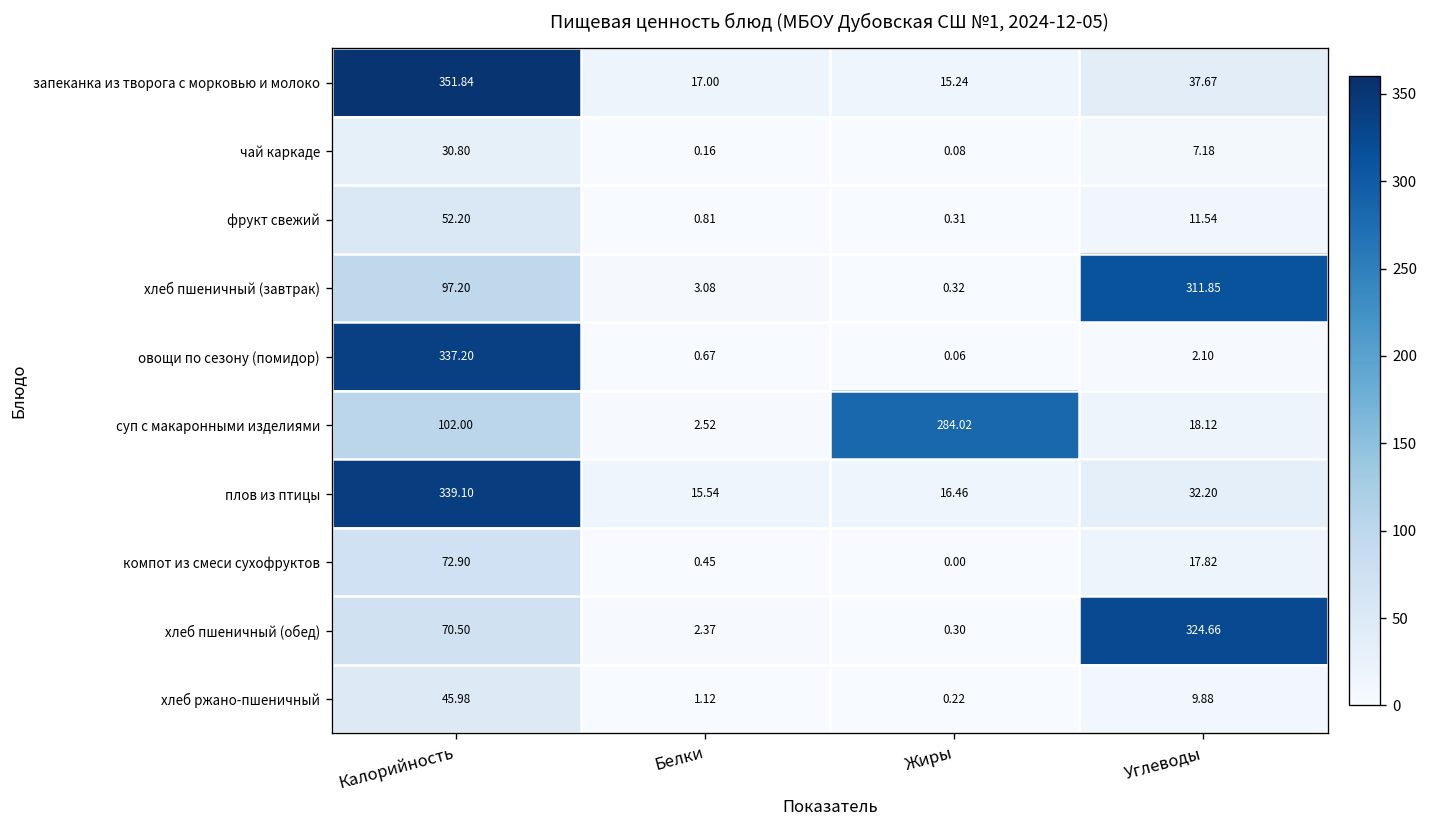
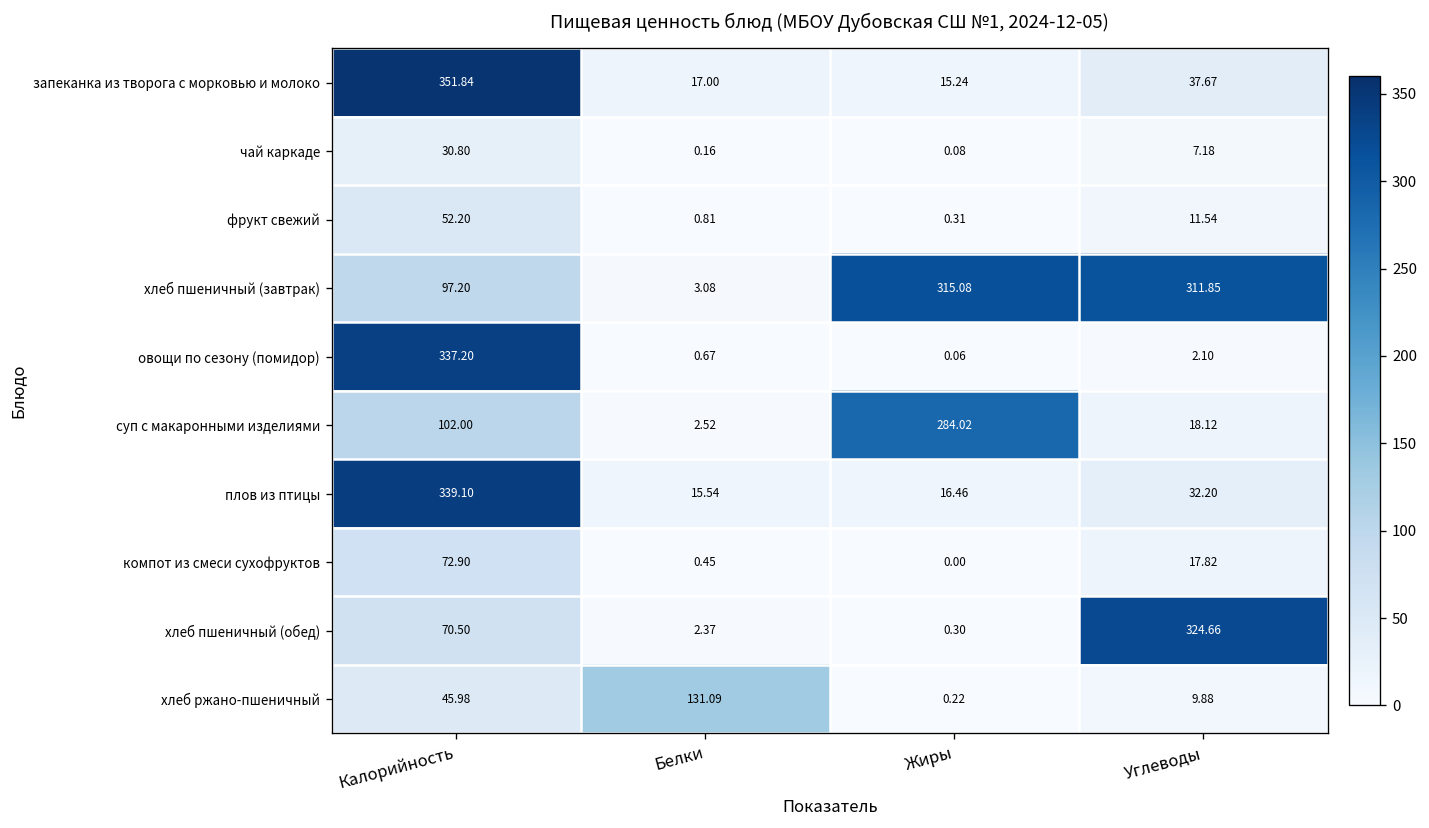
хлеб пшеничный (завтрак), Жиры: 0.32 -> 315.08
хлеб ржано-пшеничный, Белки: 1.12 -> 131.09
